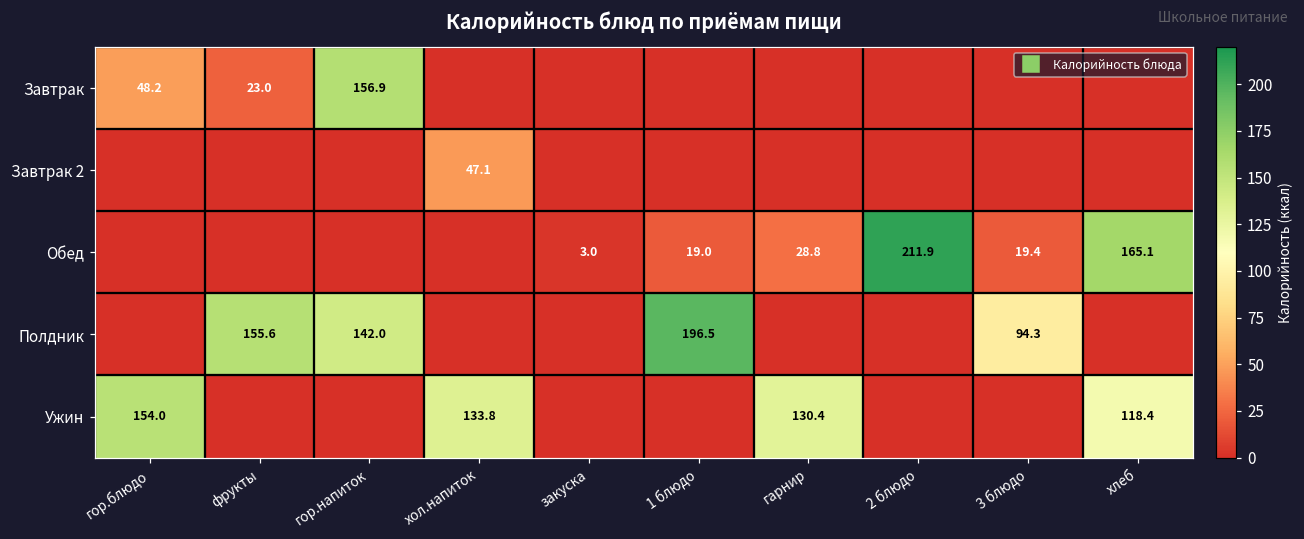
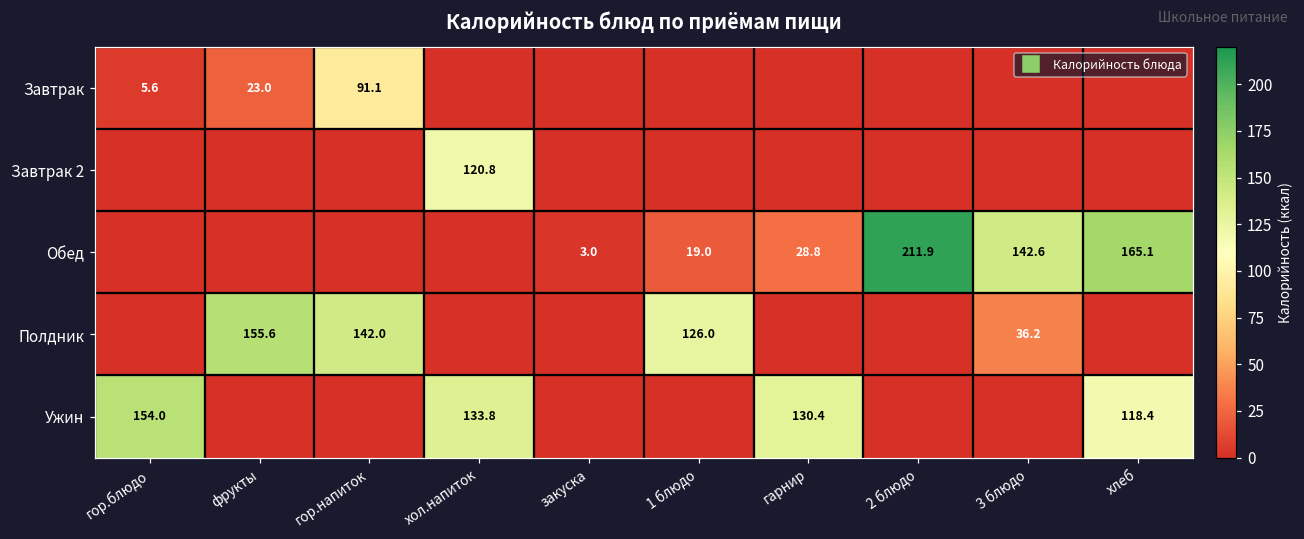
Завтрак, гор.блюдо: 48.2 -> 5.6
Завтрак, гор.напиток: 156.9 -> 91.1
Завтрак 2, хол.напиток: 47.1 -> 120.8
Обед, 3 блюдо: 19.4 -> 142.6
Полдник, 1 блюдо: 196.5 -> 126.0
Полдник, 3 блюдо: 94.3 -> 36.2
